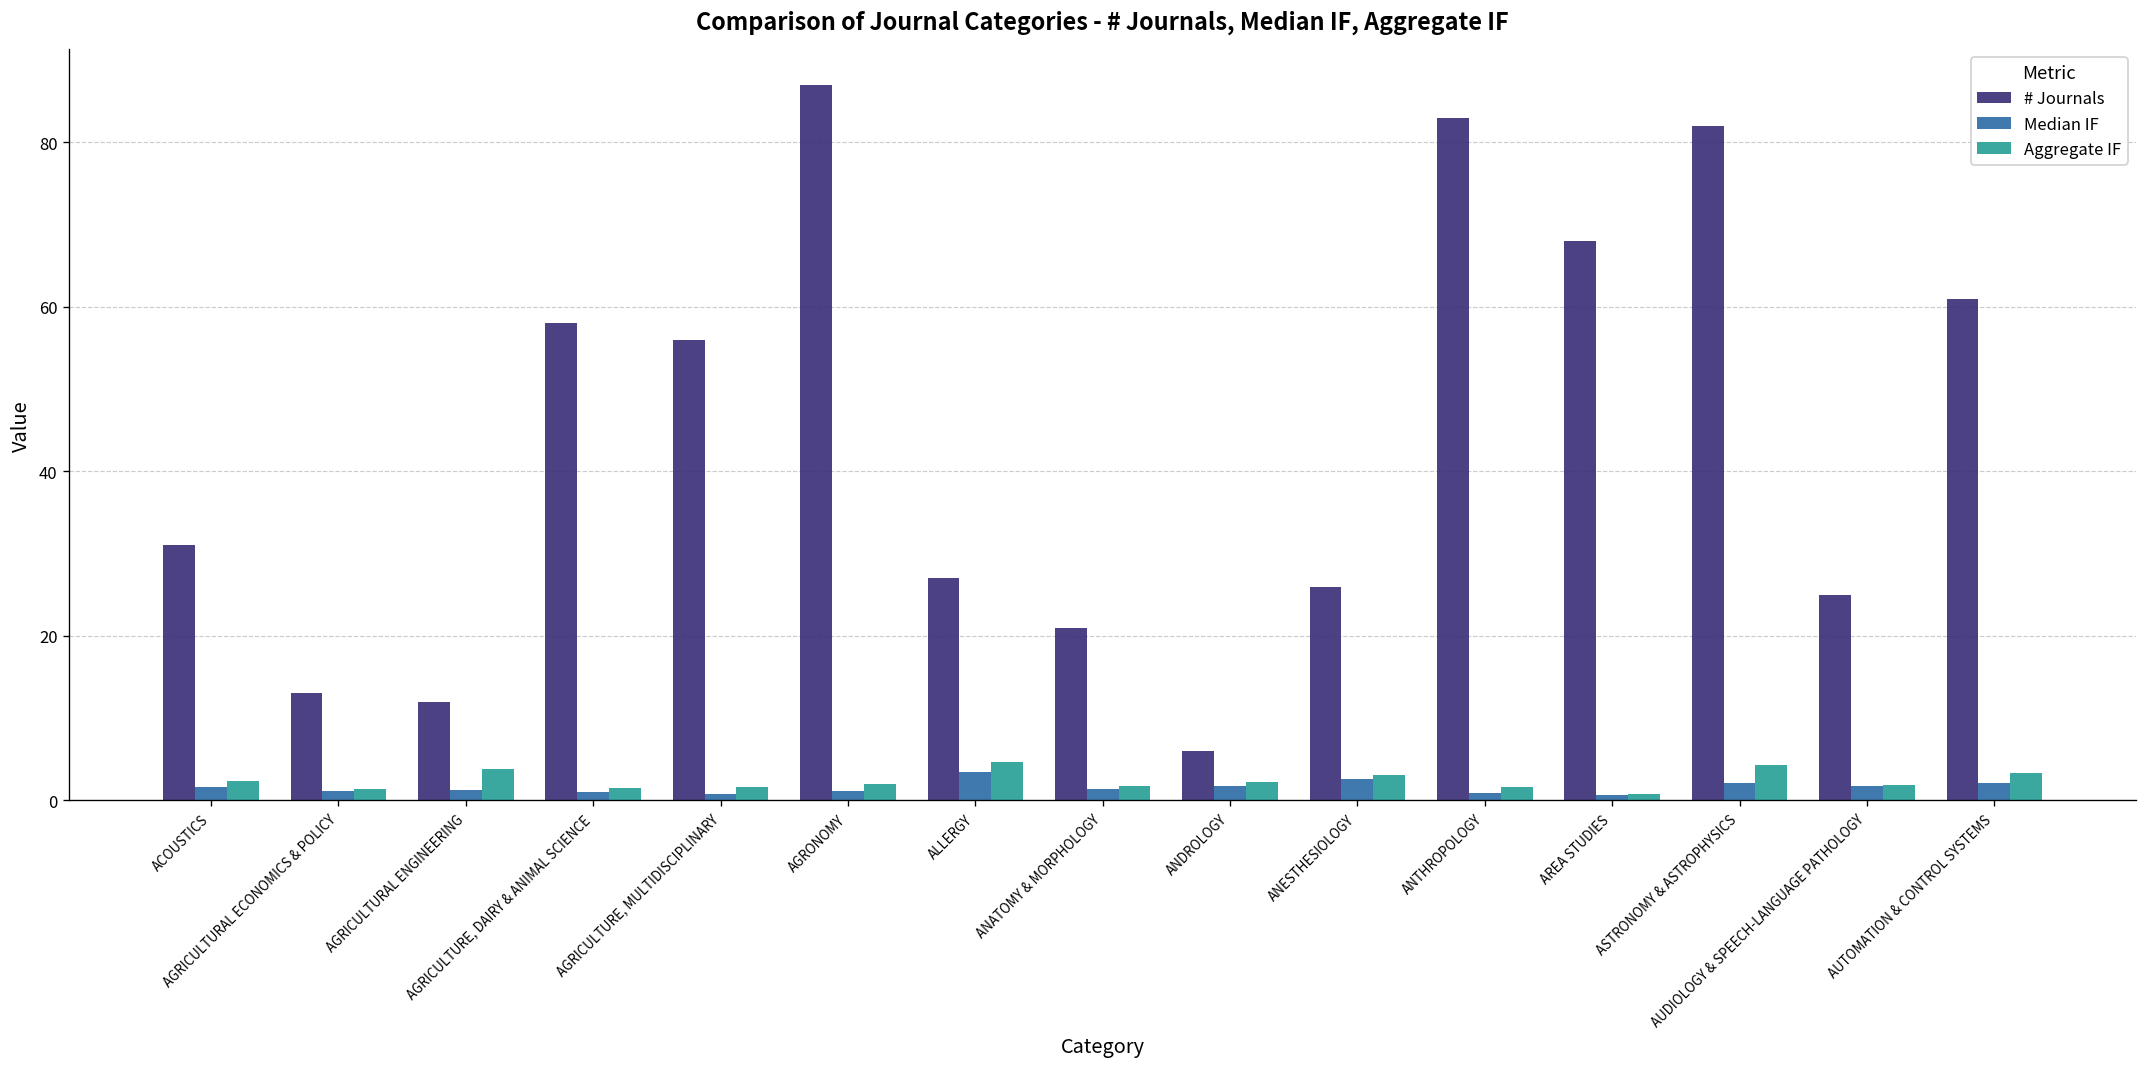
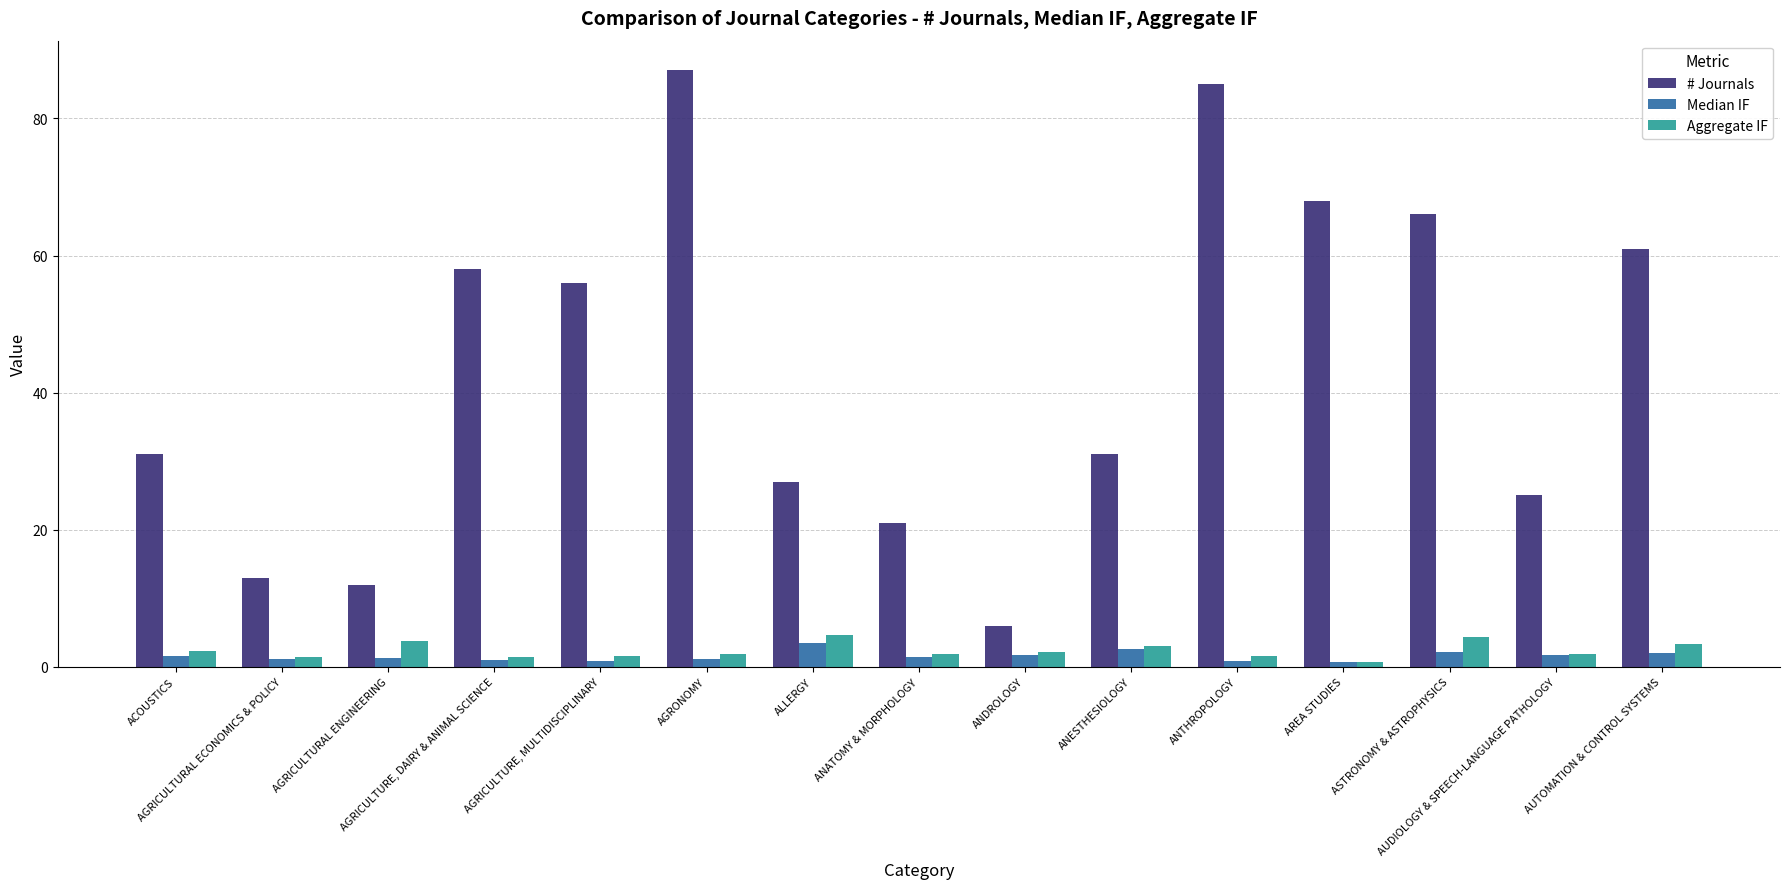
# Journals, ANESTHESIOLOGY: 26 -> 31
# Journals, ANTHROPOLOGY: 83 -> 85
# Journals, ASTRONOMY & ASTROPHYSICS: 82 -> 66
